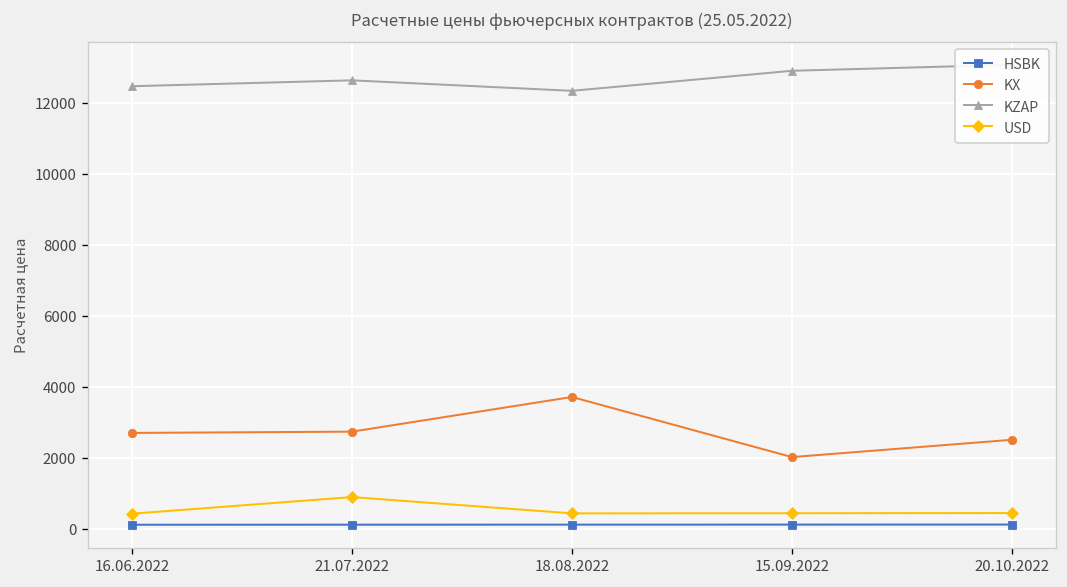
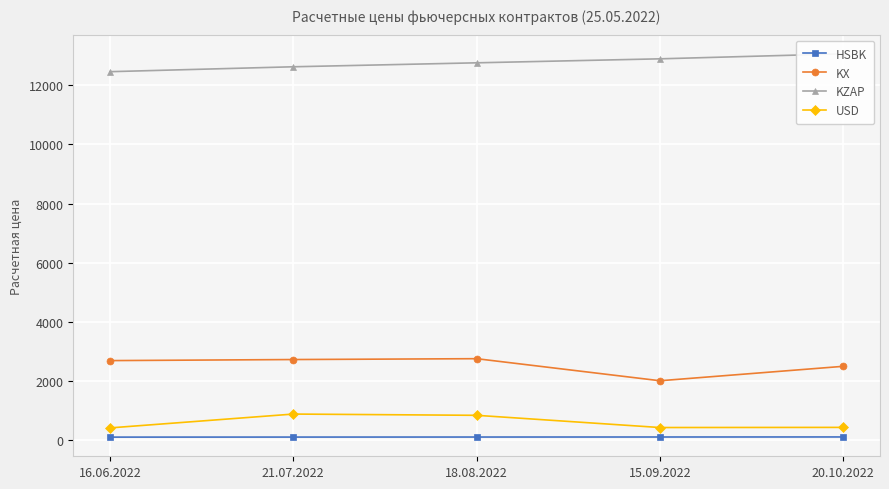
KX, 18.08.2022: 3700 -> 2800
KZAP, 18.08.2022: 12300 -> 12800
USD, 18.08.2022: 400 -> 800
